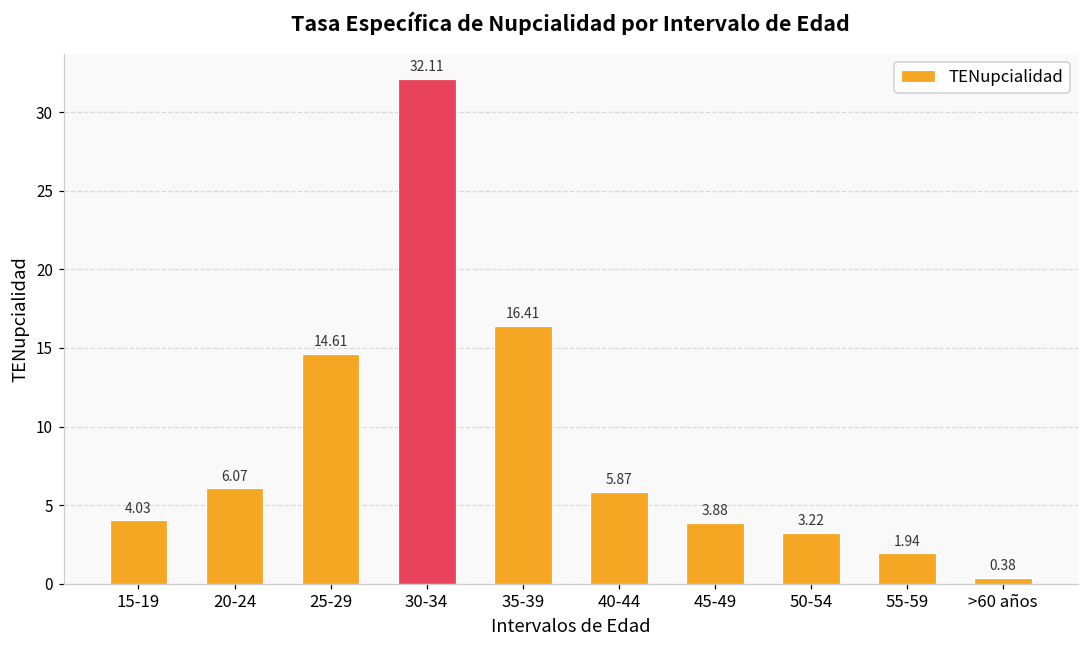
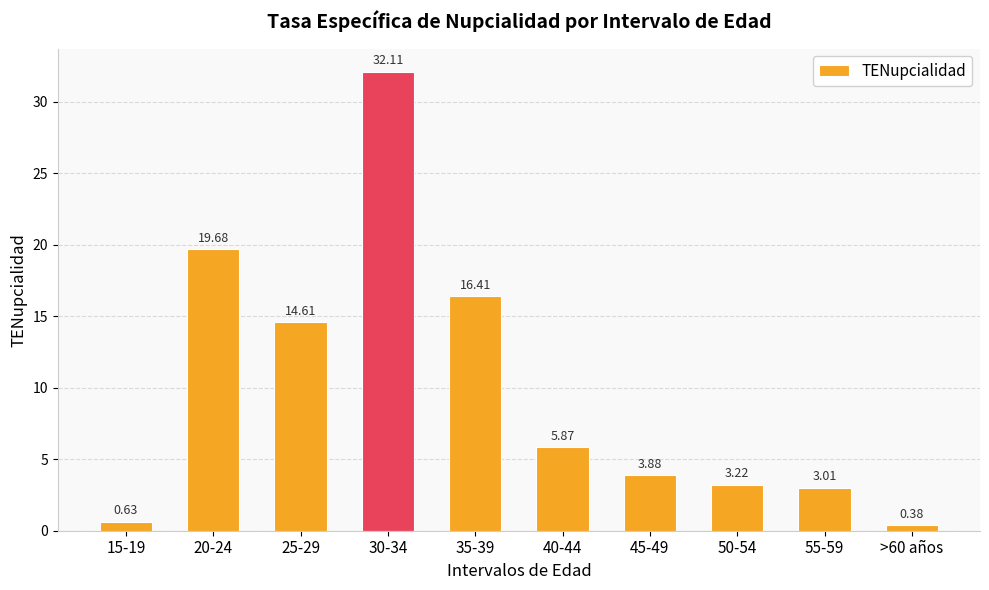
15-19: 4.03 -> 0.63
20-24: 6.07 -> 19.68
55-59: 1.94 -> 3.01
